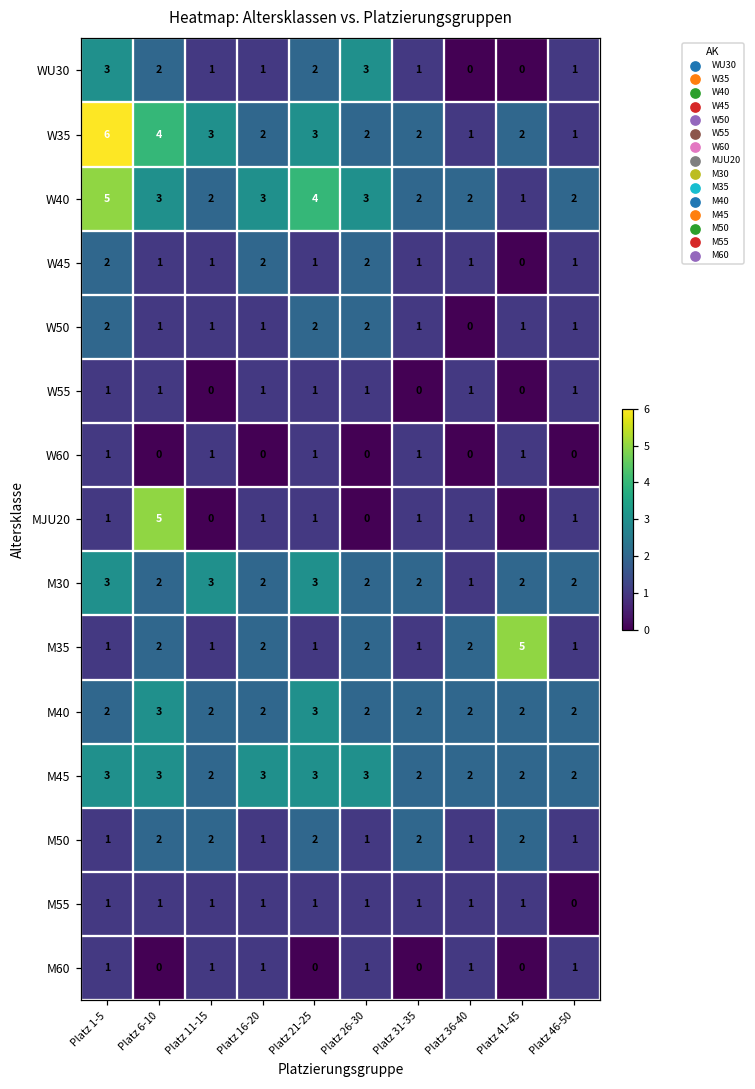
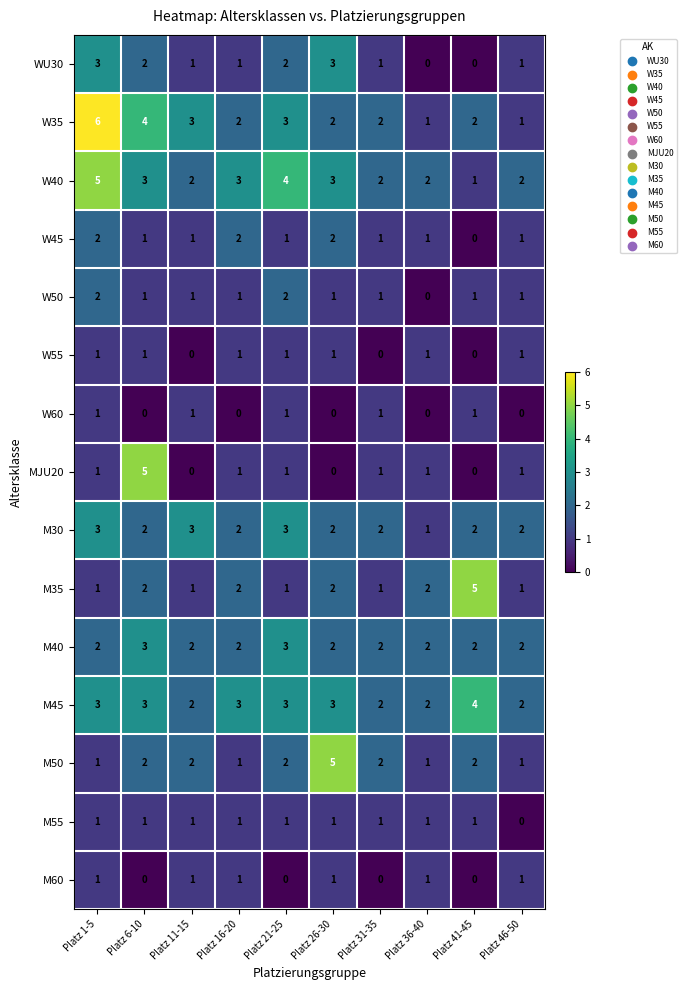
W50, Platz 26-30: 2 -> 1
M45, Platz 41-45: 2 -> 4
M50, Platz 26-30: 1 -> 5
